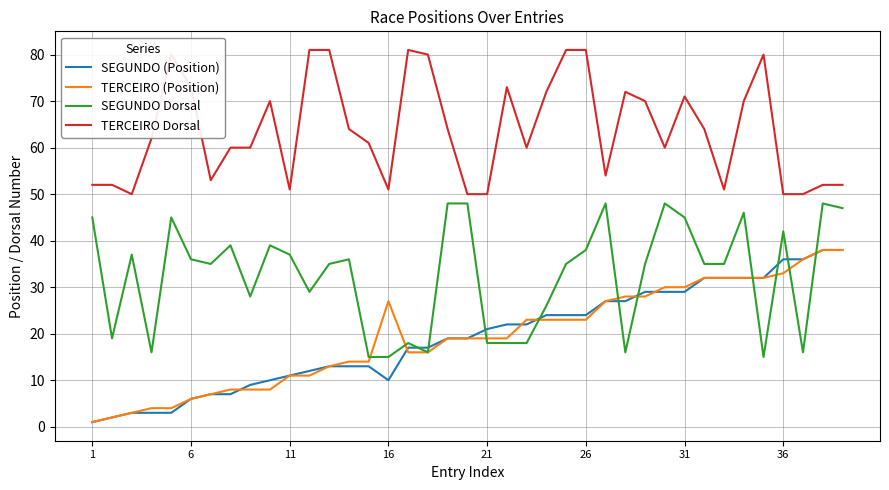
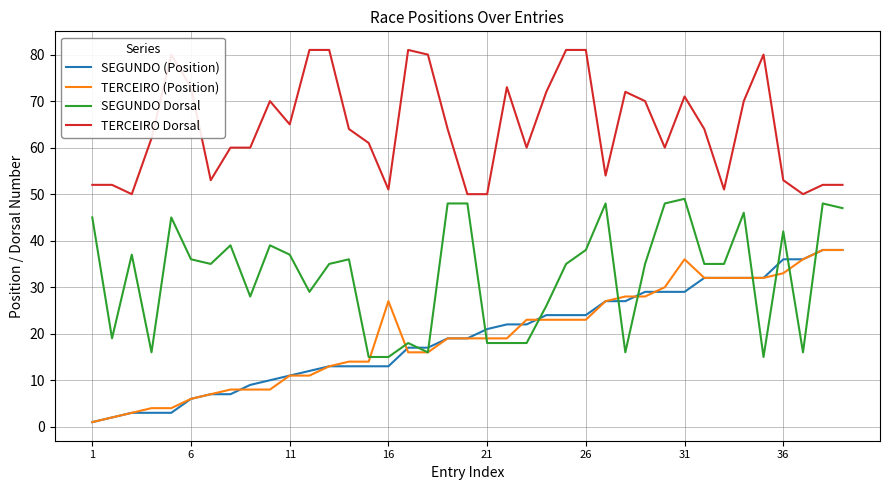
TERCEIRO Dorsal, 11: 51 -> 65
SEGUNDO (Position), 16: 10 -> 13
TERCEIRO (Position), 31: 30 -> 36
SEGUNDO Dorsal, 31: 45 -> 49
TERCEIRO Dorsal, 36: 50 -> 53
